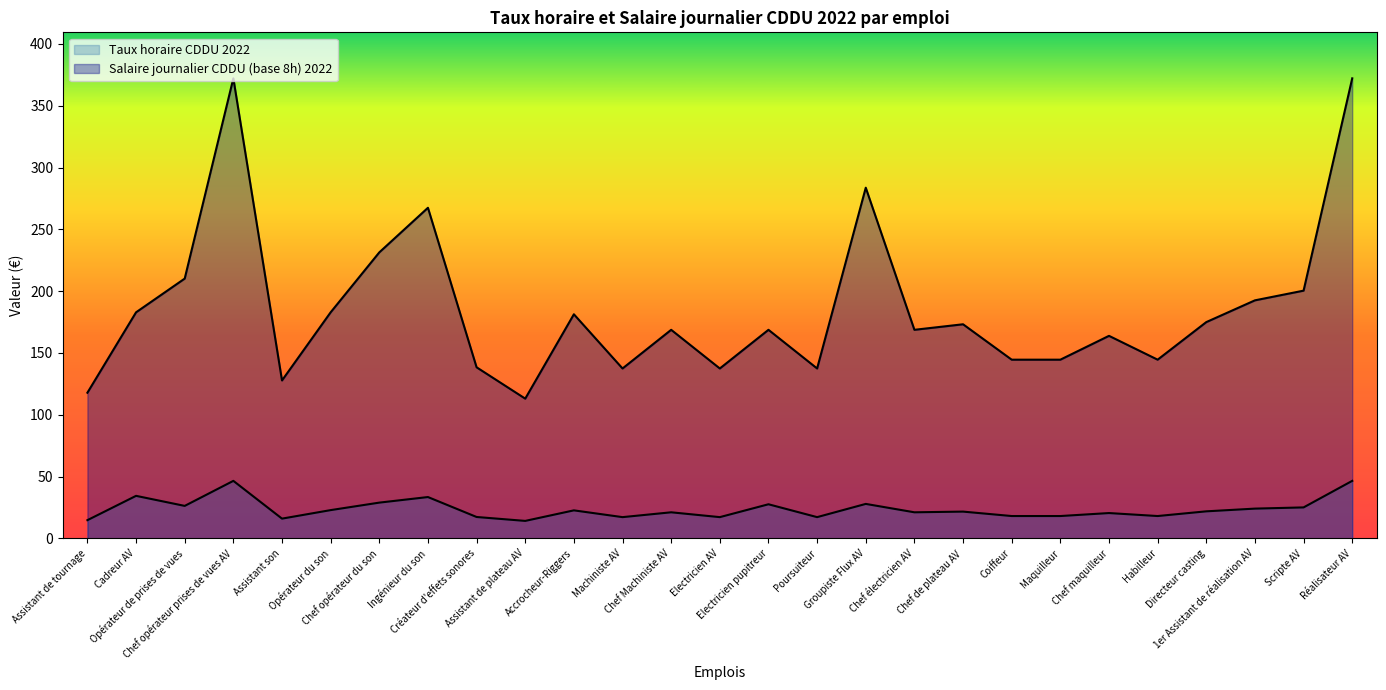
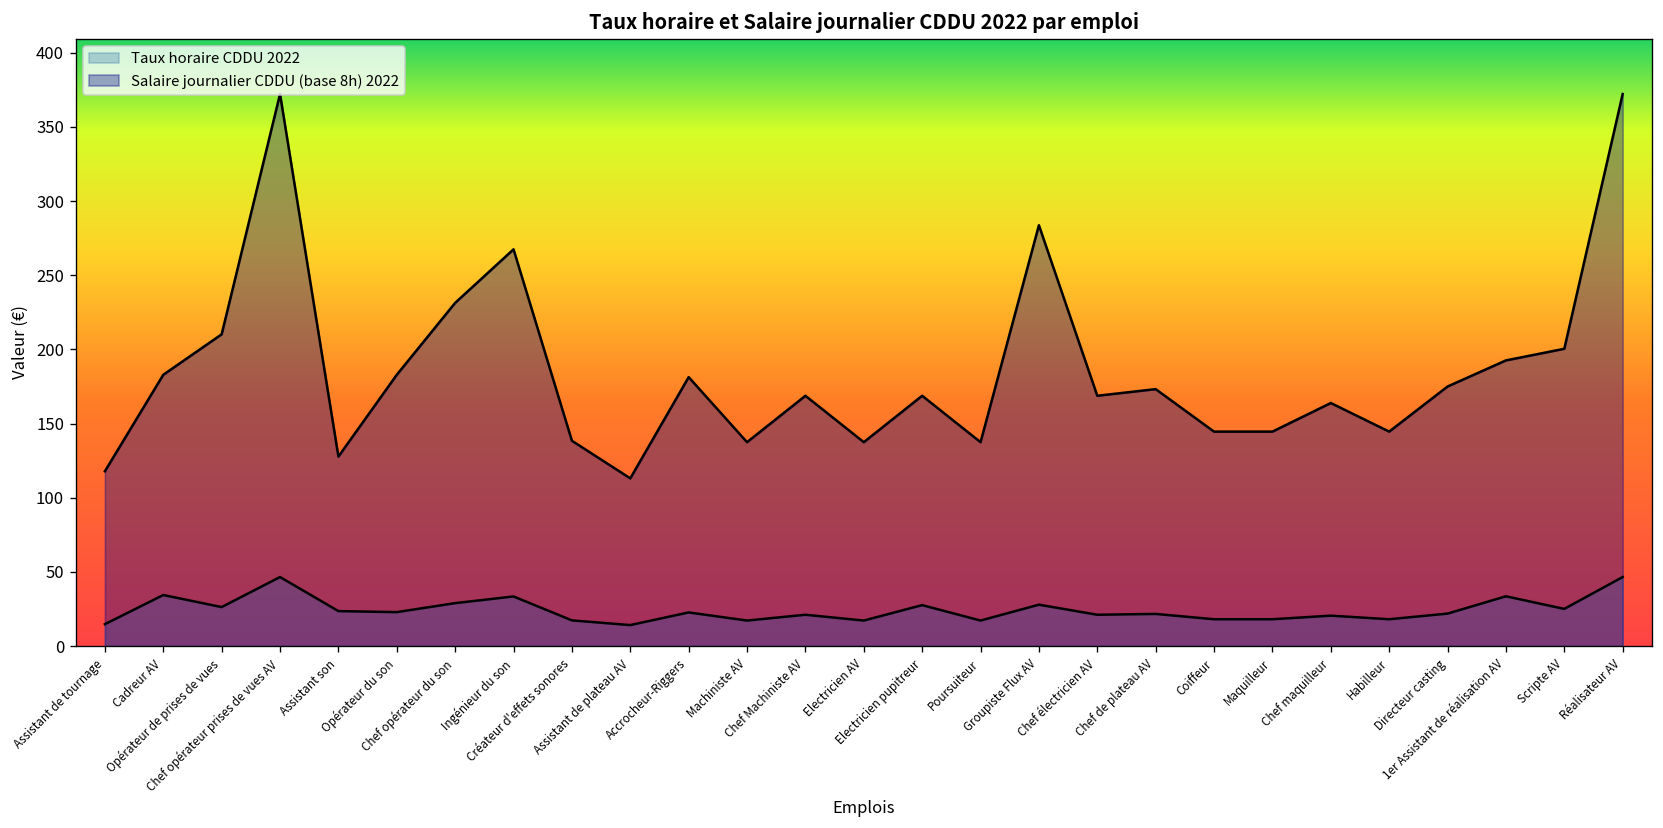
Taux horaire CDDU 2022, Assistant son: 16 -> 24
Taux horaire CDDU 2022, 1er Assistant de réalisation AV: 24 -> 34
